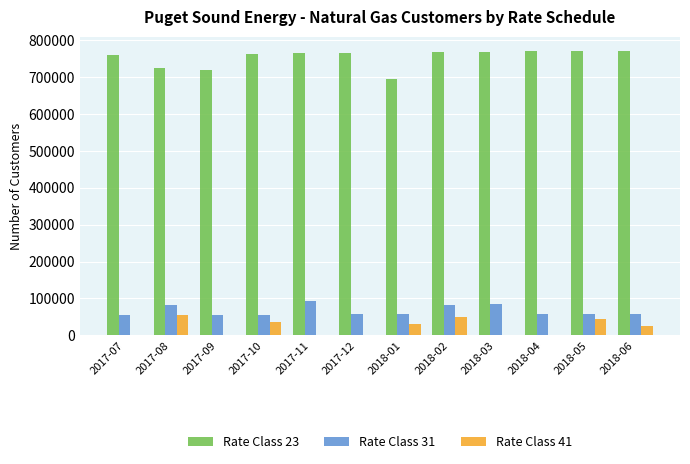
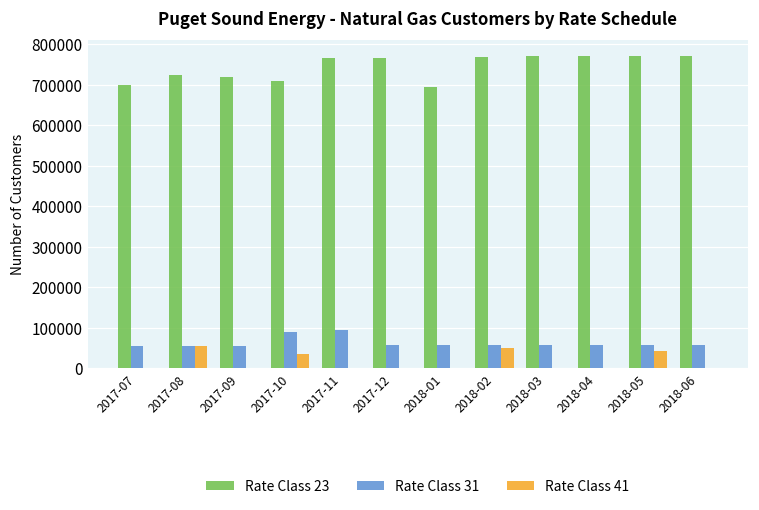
Rate Class 23, 2017-07: 760000 -> 700000
Rate Class 31, 2017-08: 80000 -> 60000
Rate Class 23, 2017-10: 760000 -> 710000
Rate Class 31, 2017-10: 60000 -> 90000
Rate Class 41, 2018-01: 30000 -> 0
Rate Class 31, 2018-02: 80000 -> 60000
Rate Class 31, 2018-03: 80000 -> 60000
Rate Class 41, 2018-06: 20000 -> 0
